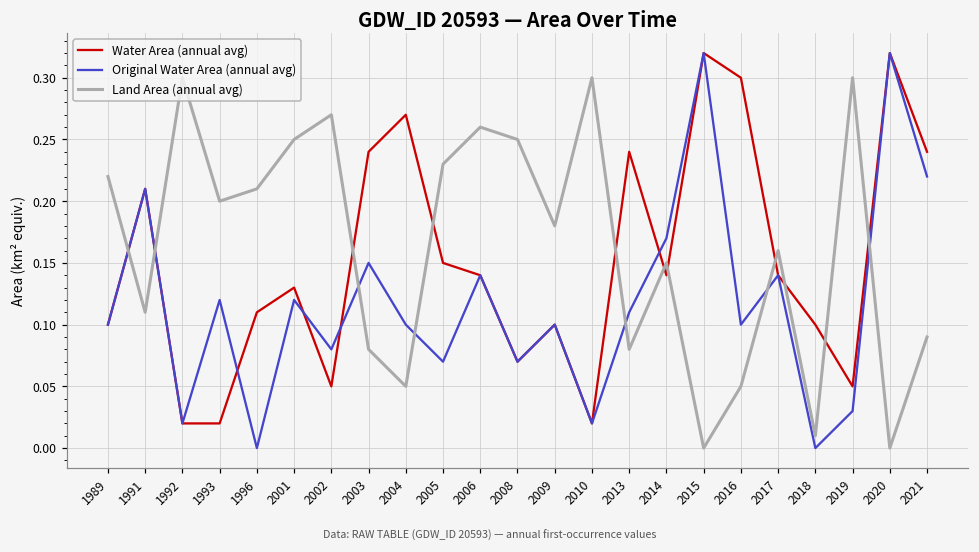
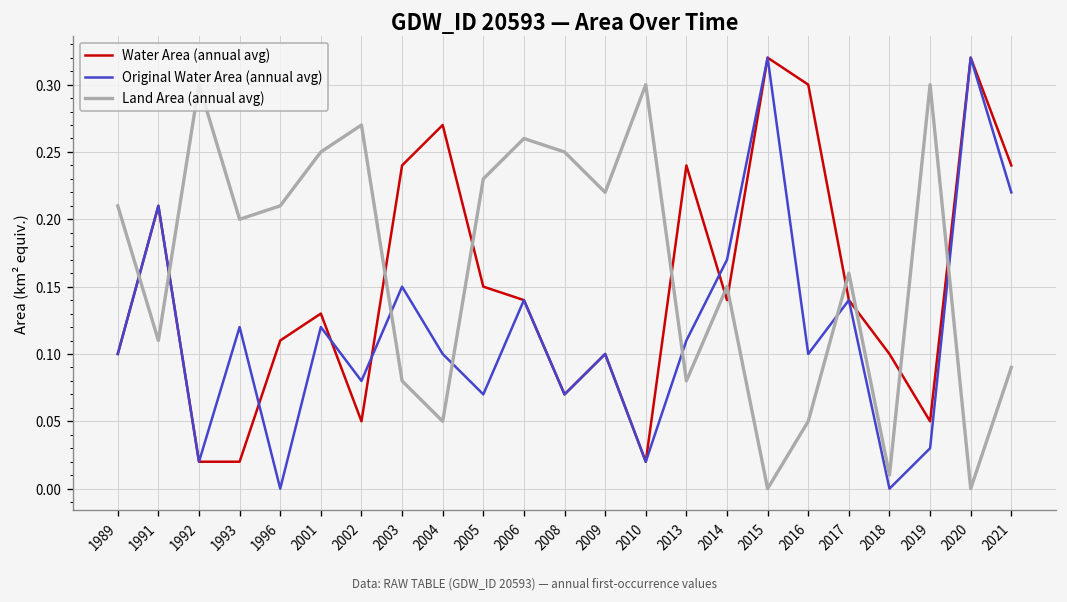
Land Area (annual avg), 1989: 0.22 -> 0.21
Land Area (annual avg), 2009: 0.18 -> 0.22
